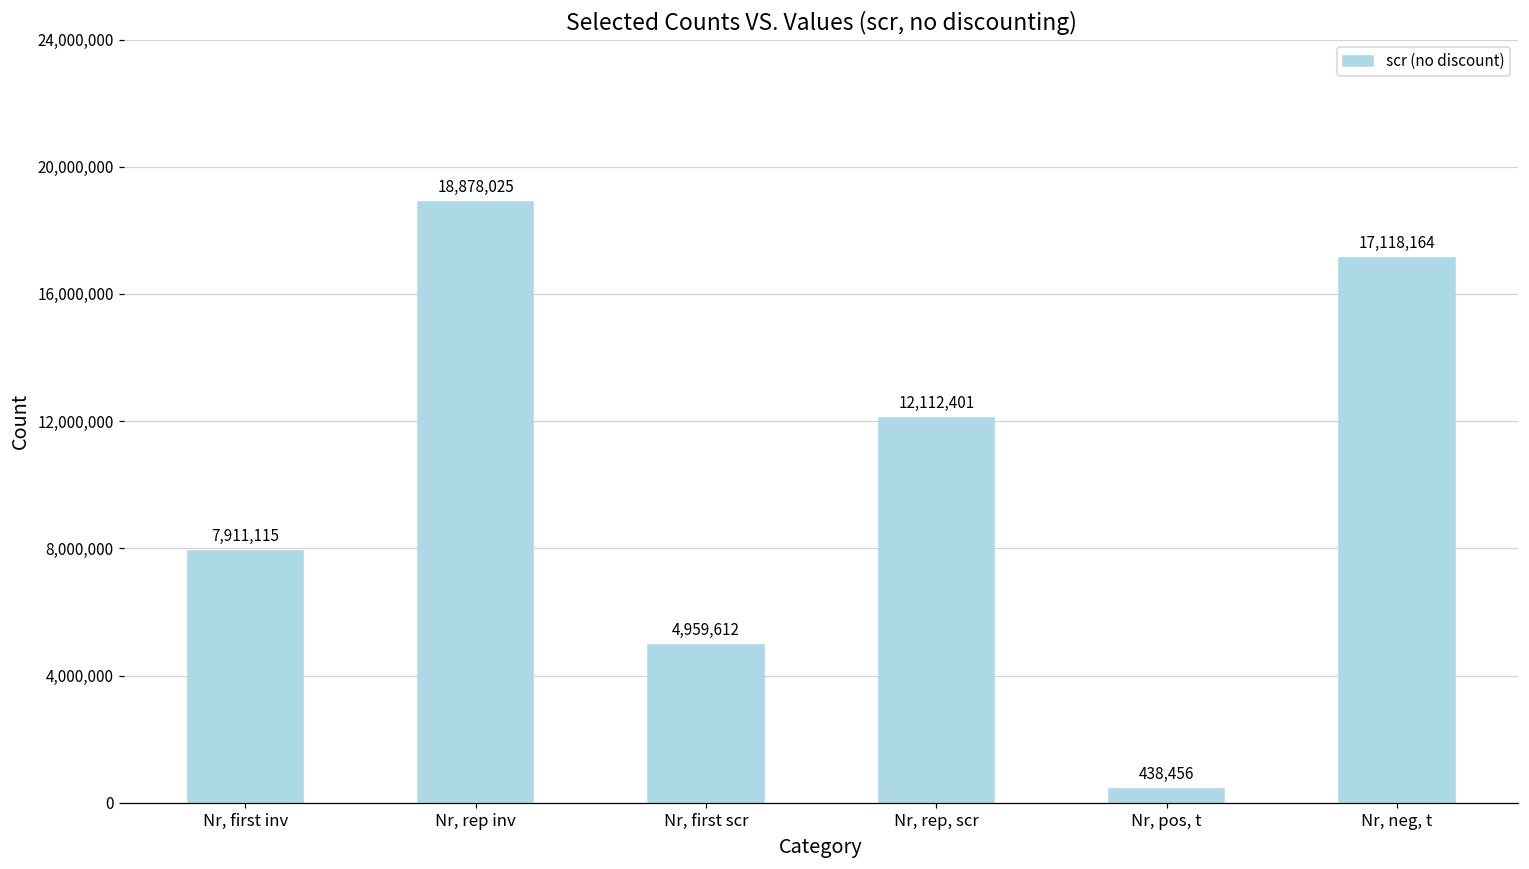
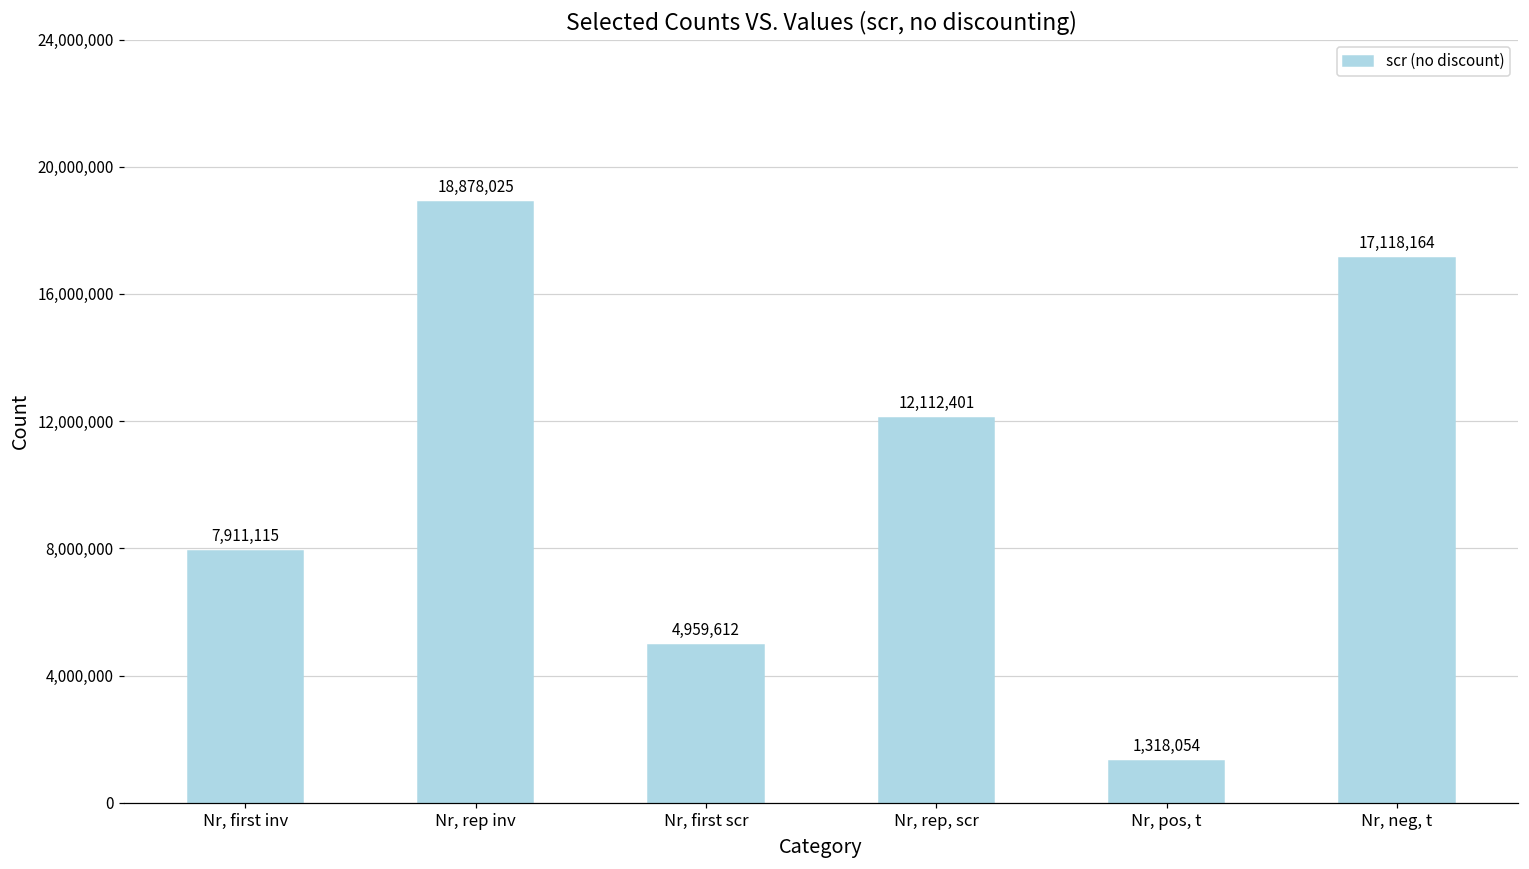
Nr, pos, t: 438,456 -> 1,318,054
